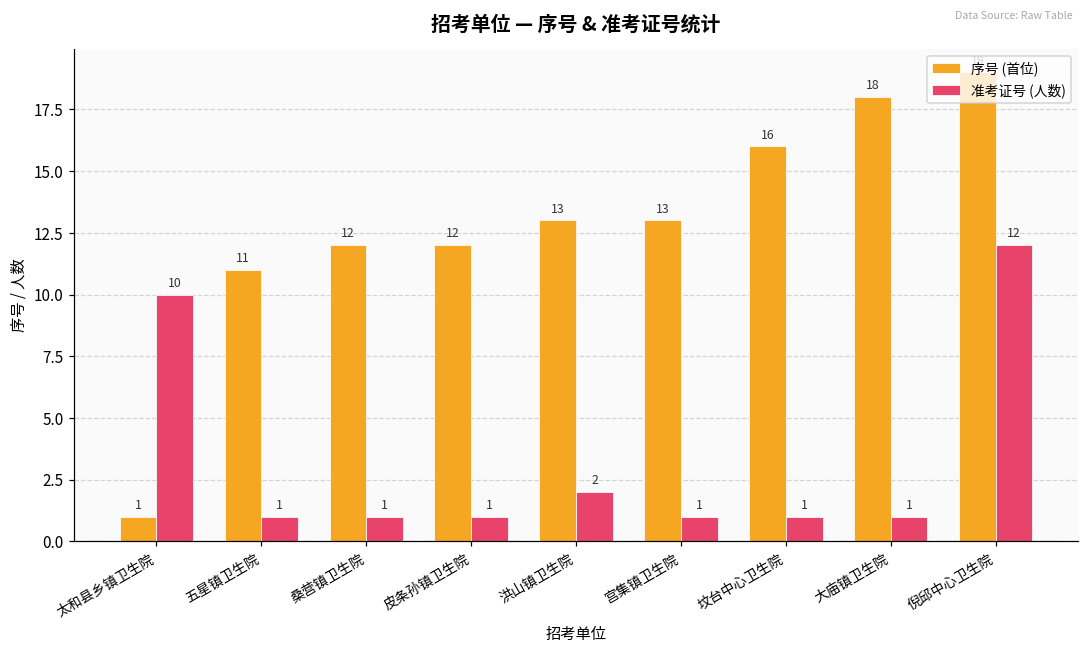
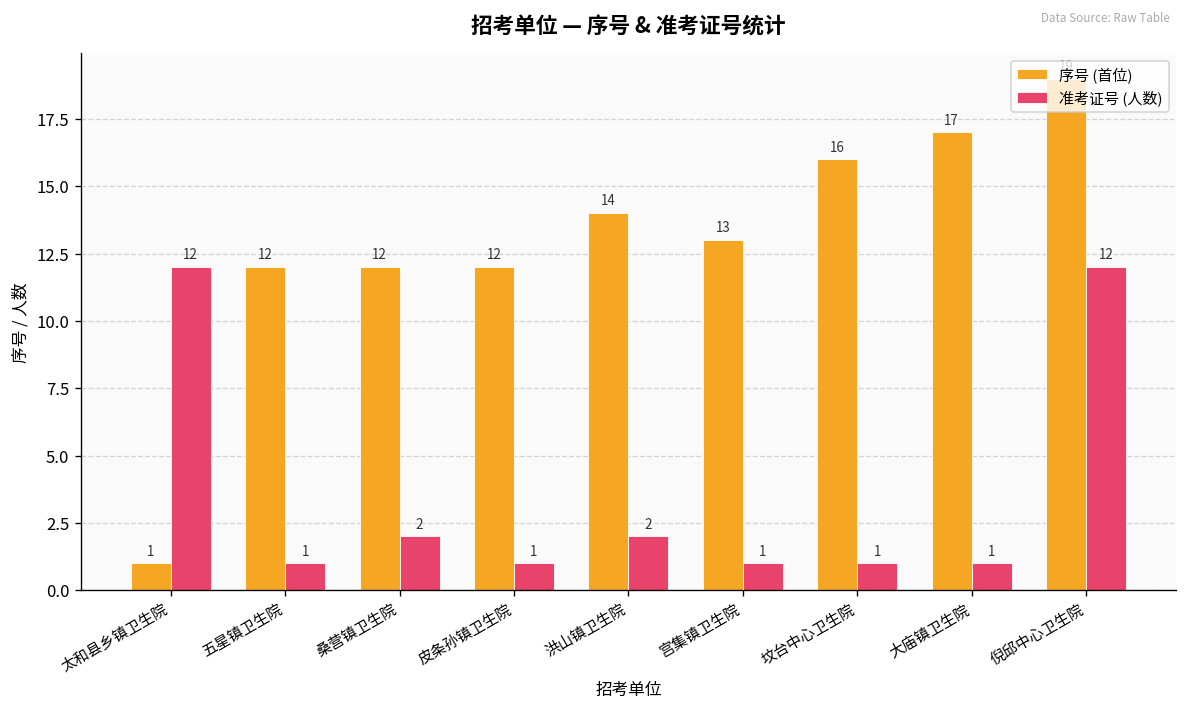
准考证号 (人数), 太和县乡镇卫生院: 10 -> 12
序号 (首位), 五星镇卫生院: 11 -> 12
准考证号 (人数), 桑营镇卫生院: 1 -> 2
序号 (首位), 洪山镇卫生院: 13 -> 14
序号 (首位), 大庙镇卫生院: 18 -> 17
